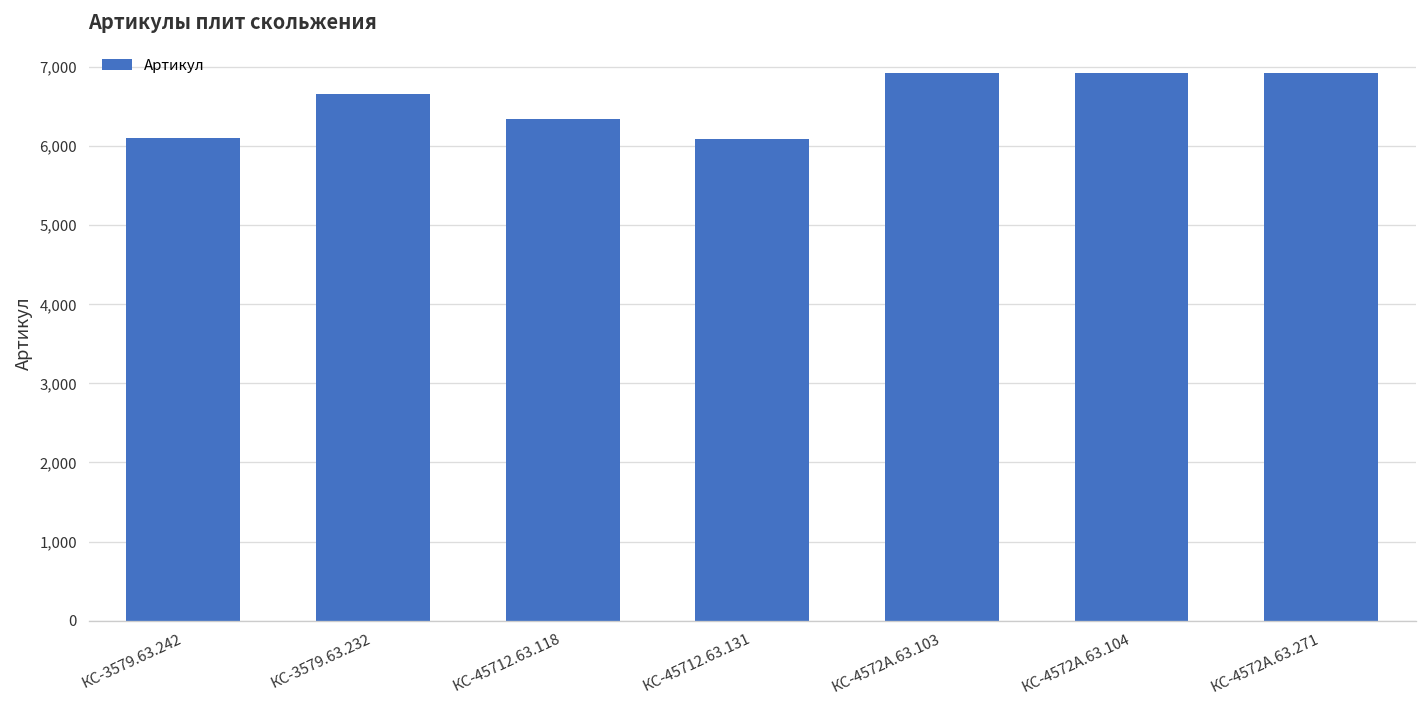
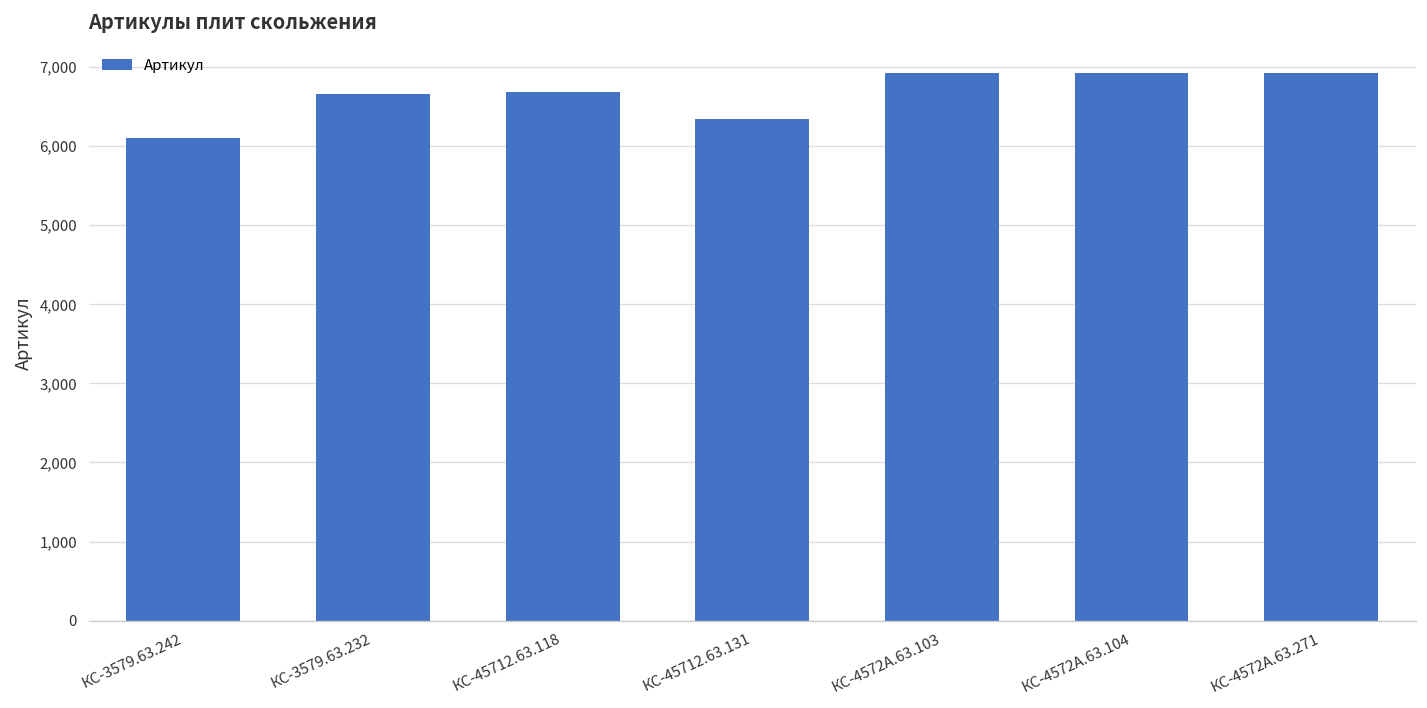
КС-45712.63.118: 6,300 -> 6,700
КС-45712.63.131: 6,100 -> 6,300
